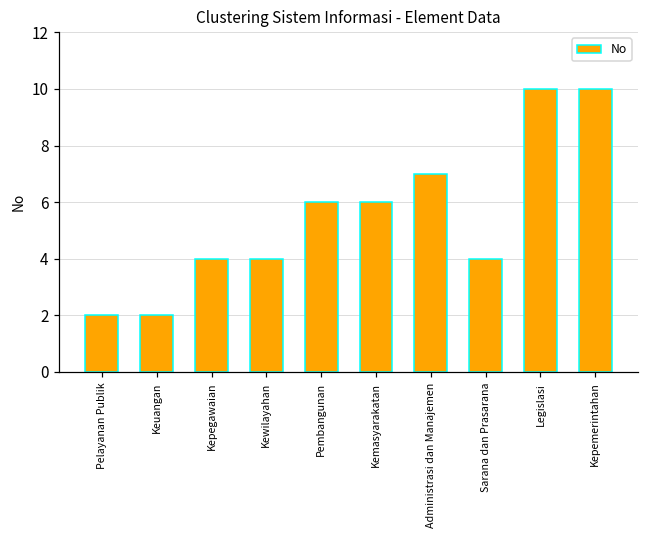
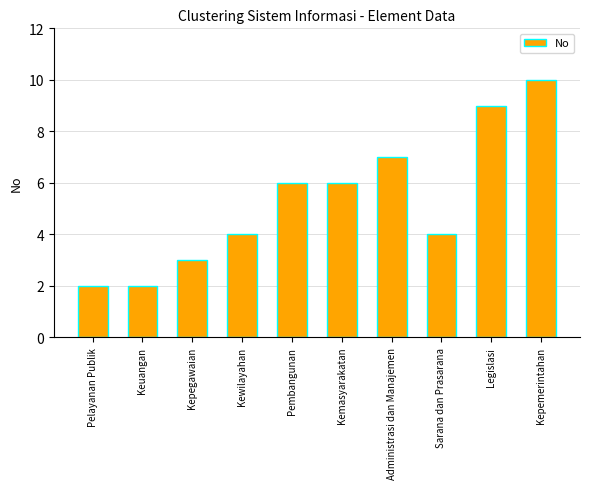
Kepegawaian: 4 -> 3
Legislasi: 10 -> 9
